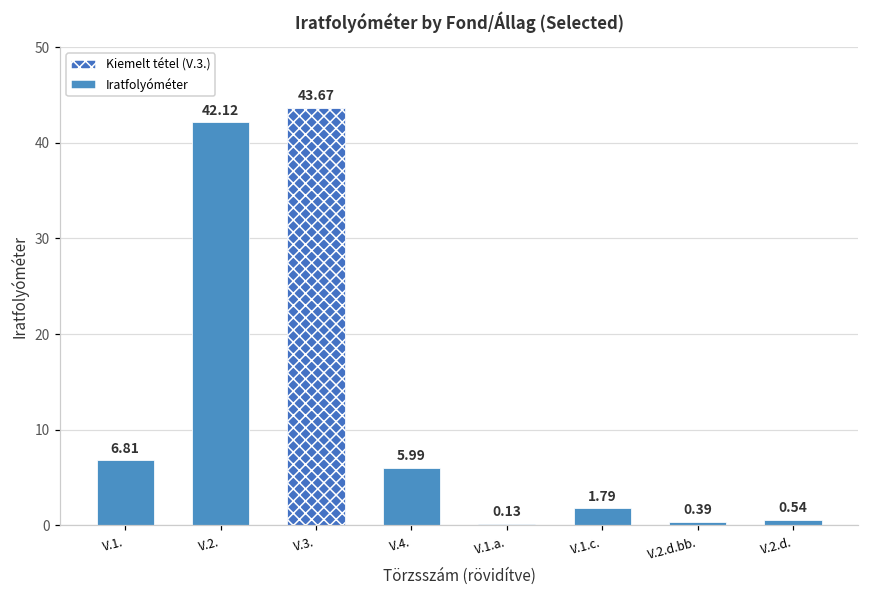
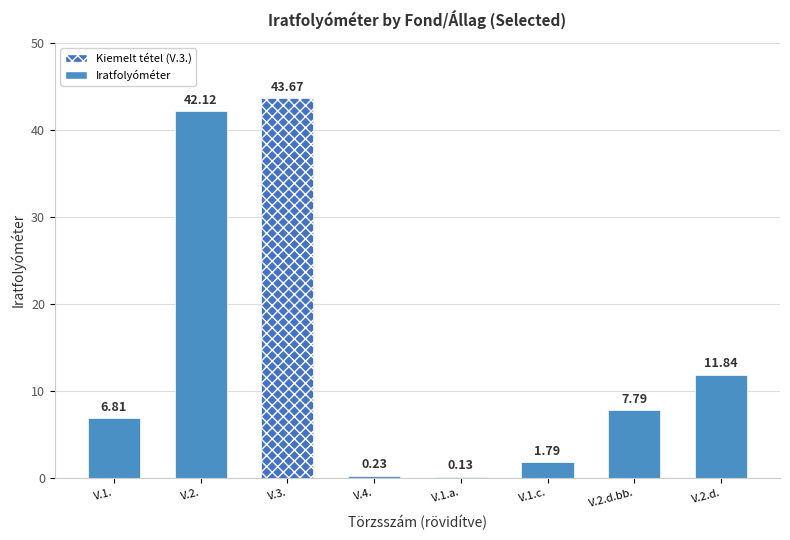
V.4.: 5.99 -> 0.23
V.2.d.bb.: 0.39 -> 7.79
V.2.d.: 0.54 -> 11.84
